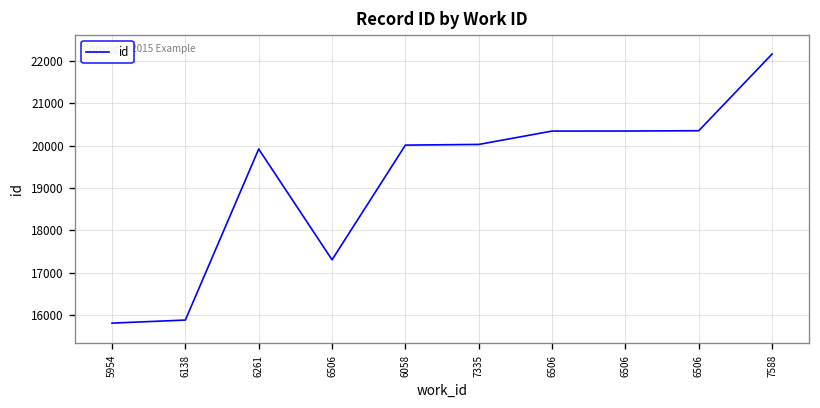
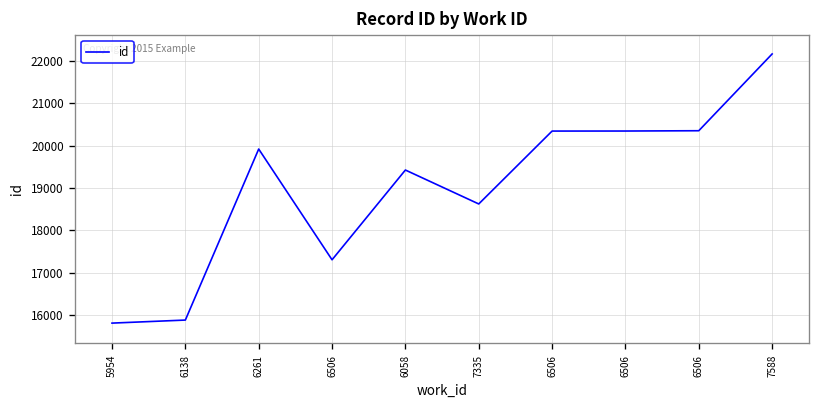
6058: 20000 -> 19400
7335: 20000 -> 18600
